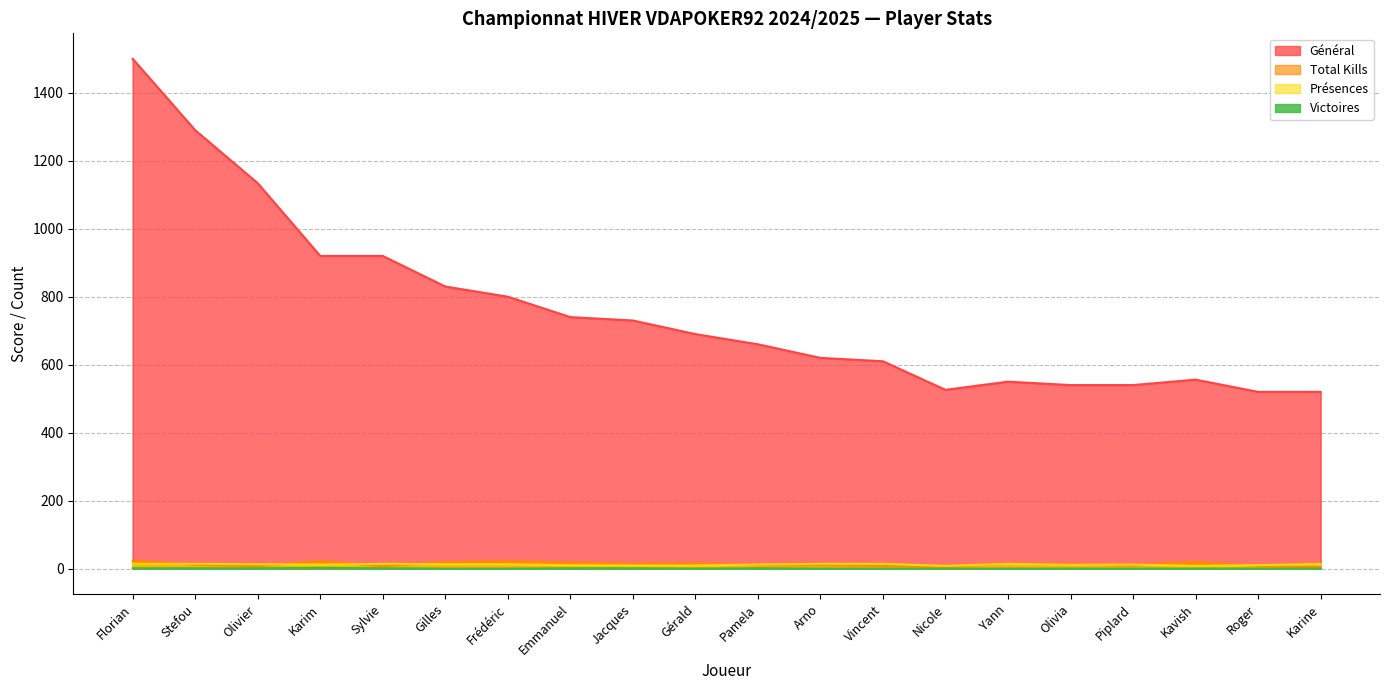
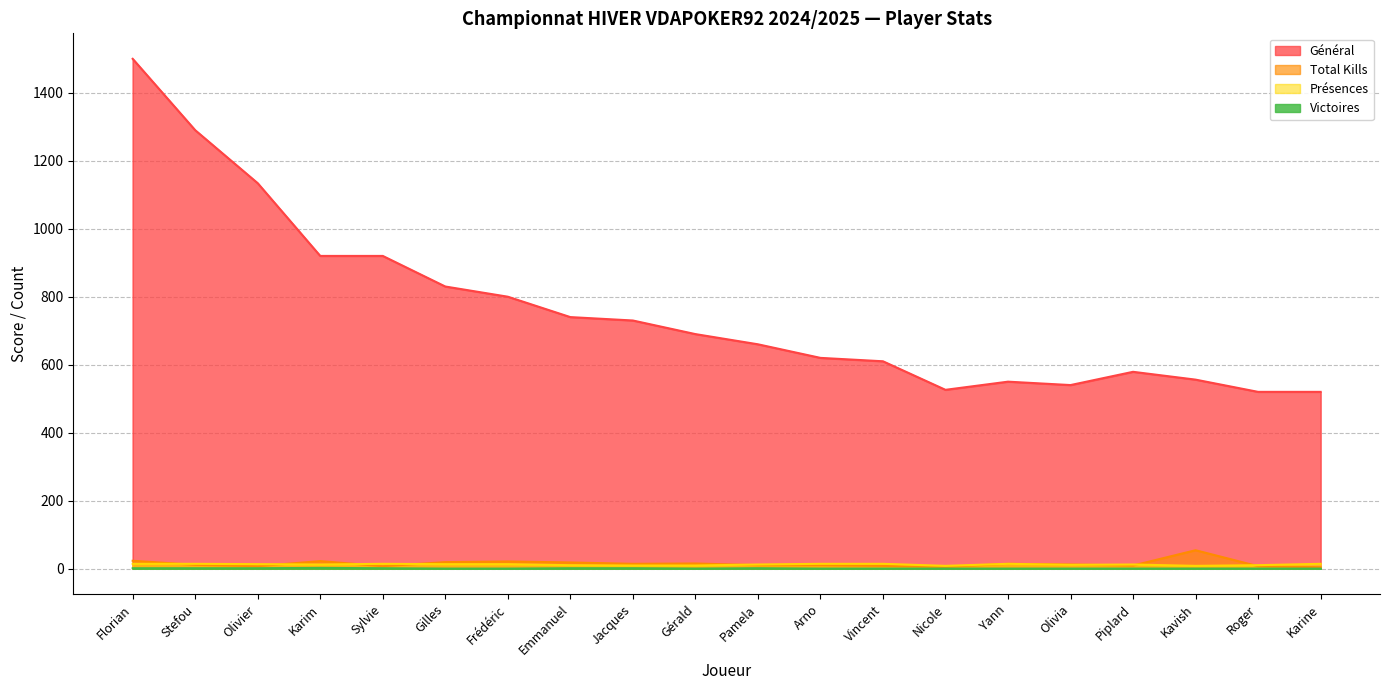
Général, Piplard: 540 -> 580
Total Kills, Kavish: 20 -> 50
